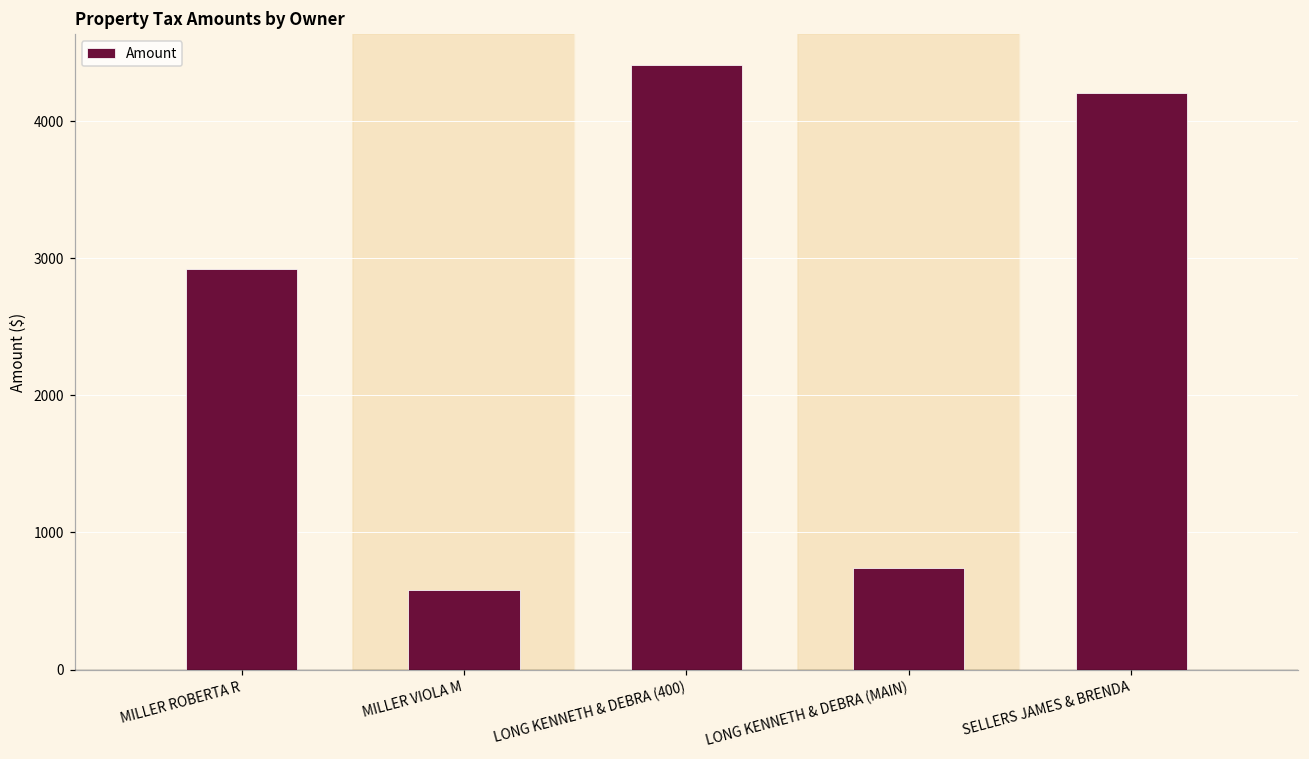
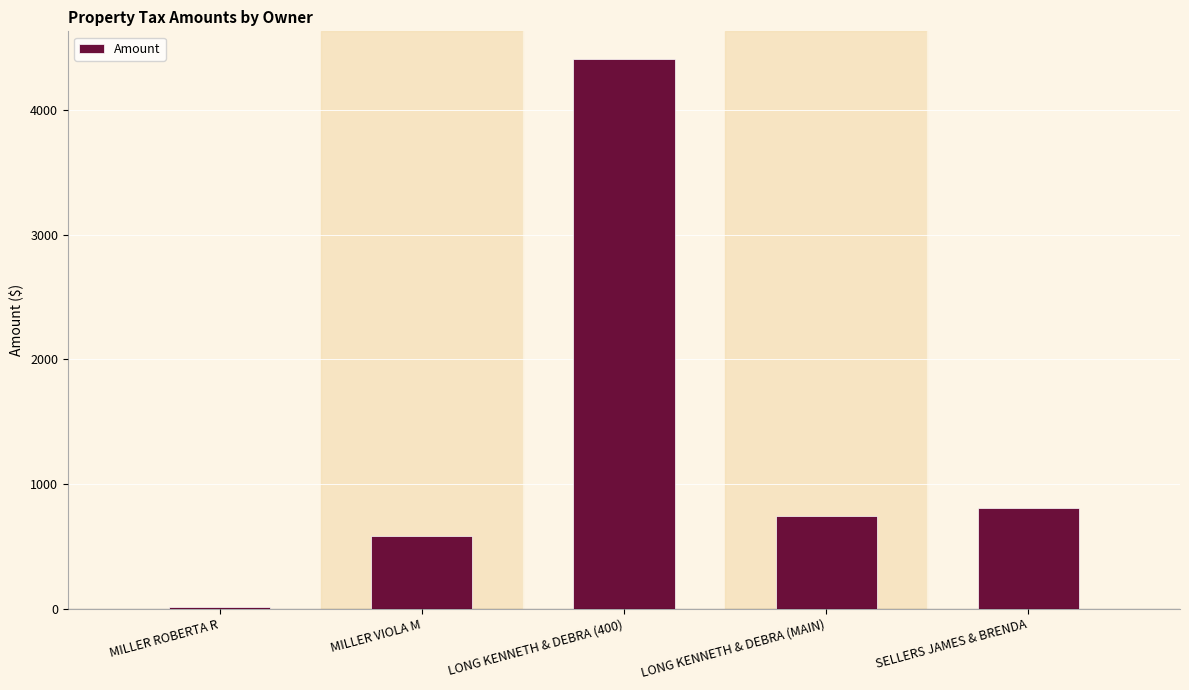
MILLER ROBERTA R: 2930 -> 10
SELLERS JAMES & BRENDA: 4210 -> 810
